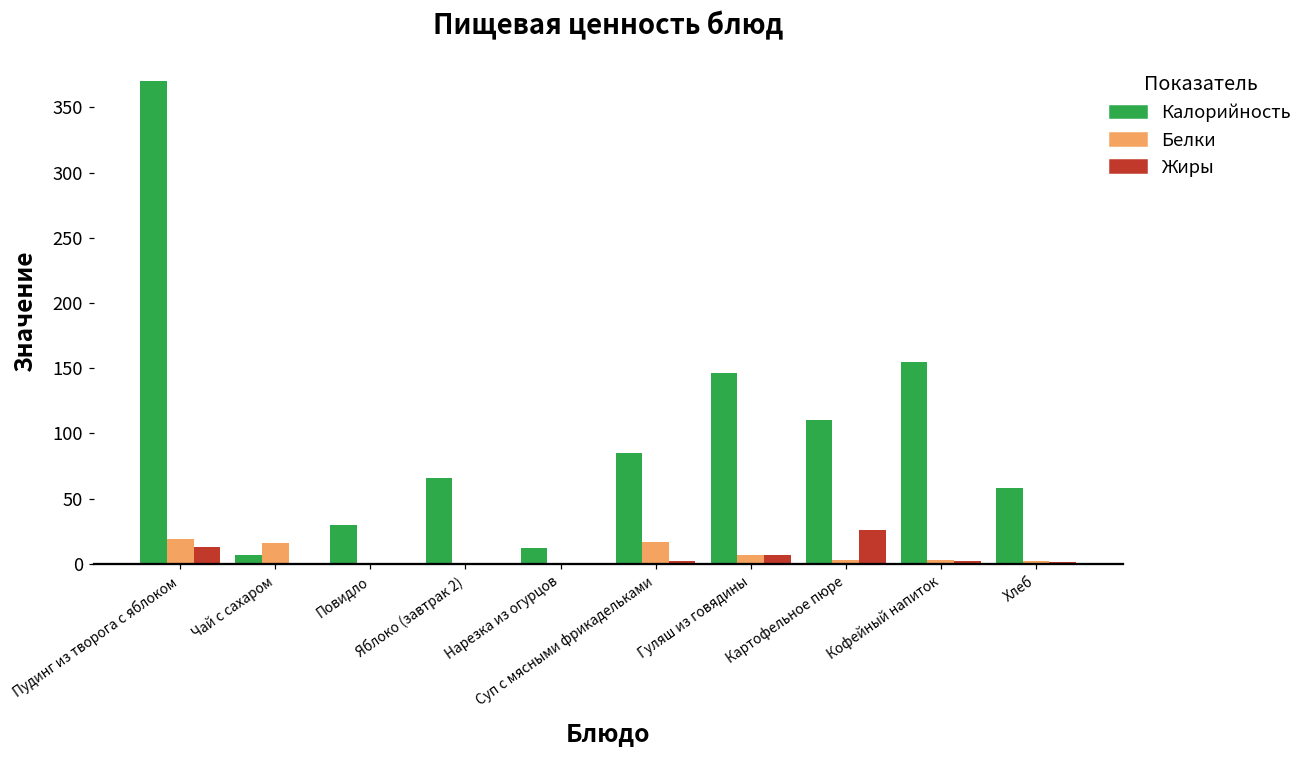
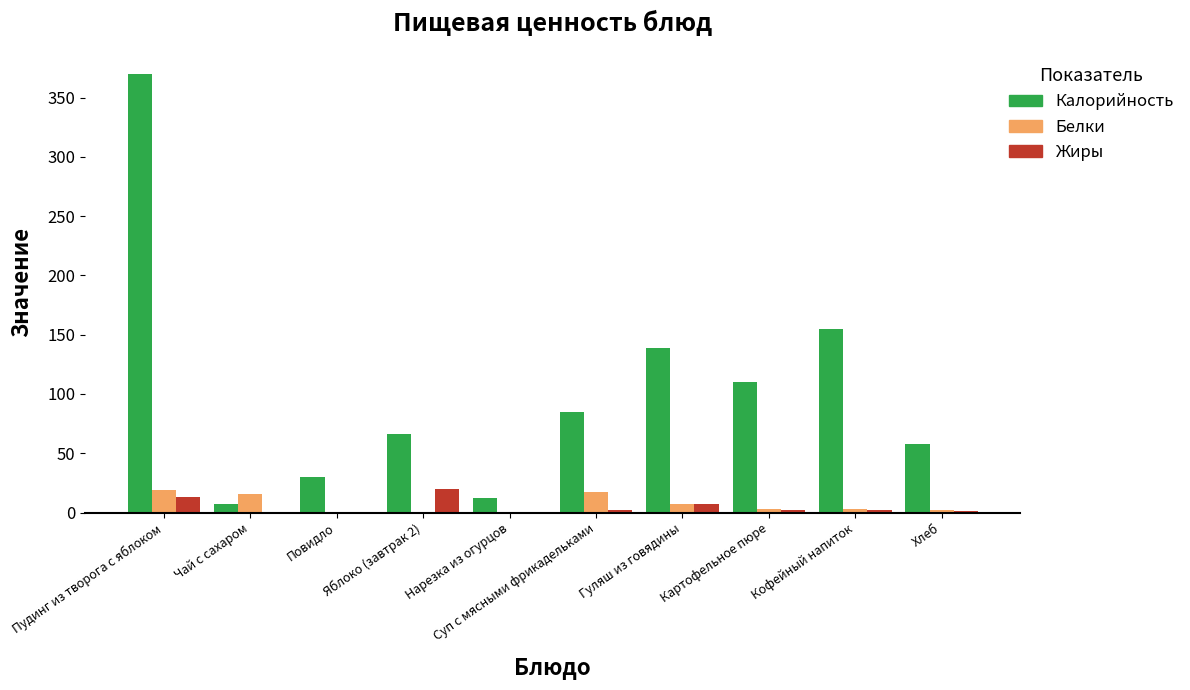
Жиры, Яблоко (завтрак 2): 0 -> 20
Калорийность, Гуляш из говядины: 146 -> 139
Жиры, Картофельное пюре: 26 -> 2
